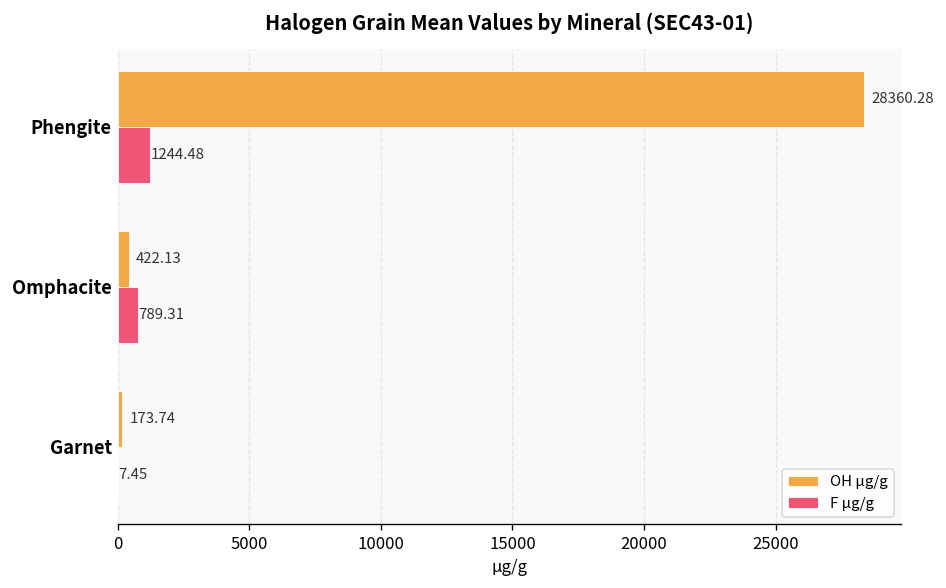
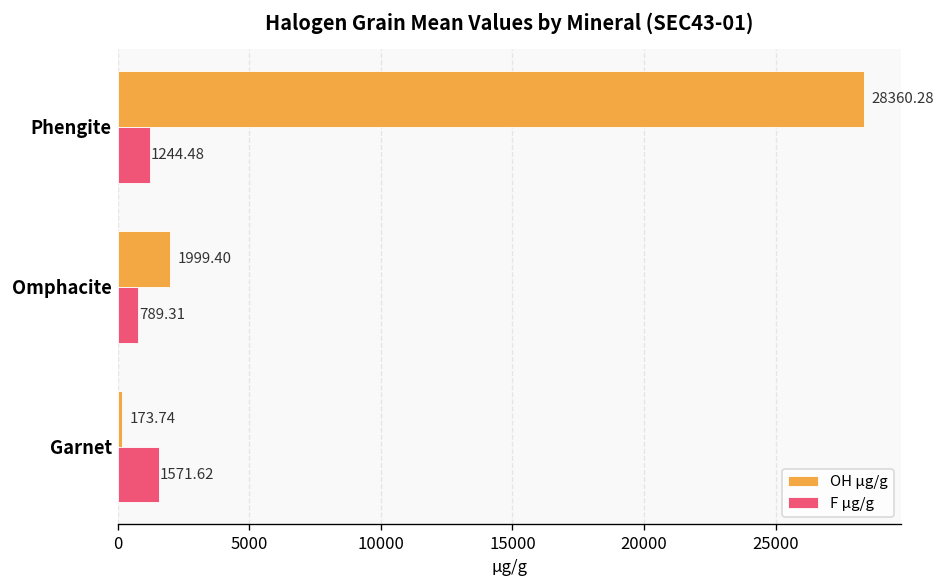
OH µg/g, Omphacite: 422.13 -> 1999.40
F µg/g, Garnet: 7.45 -> 1571.62
